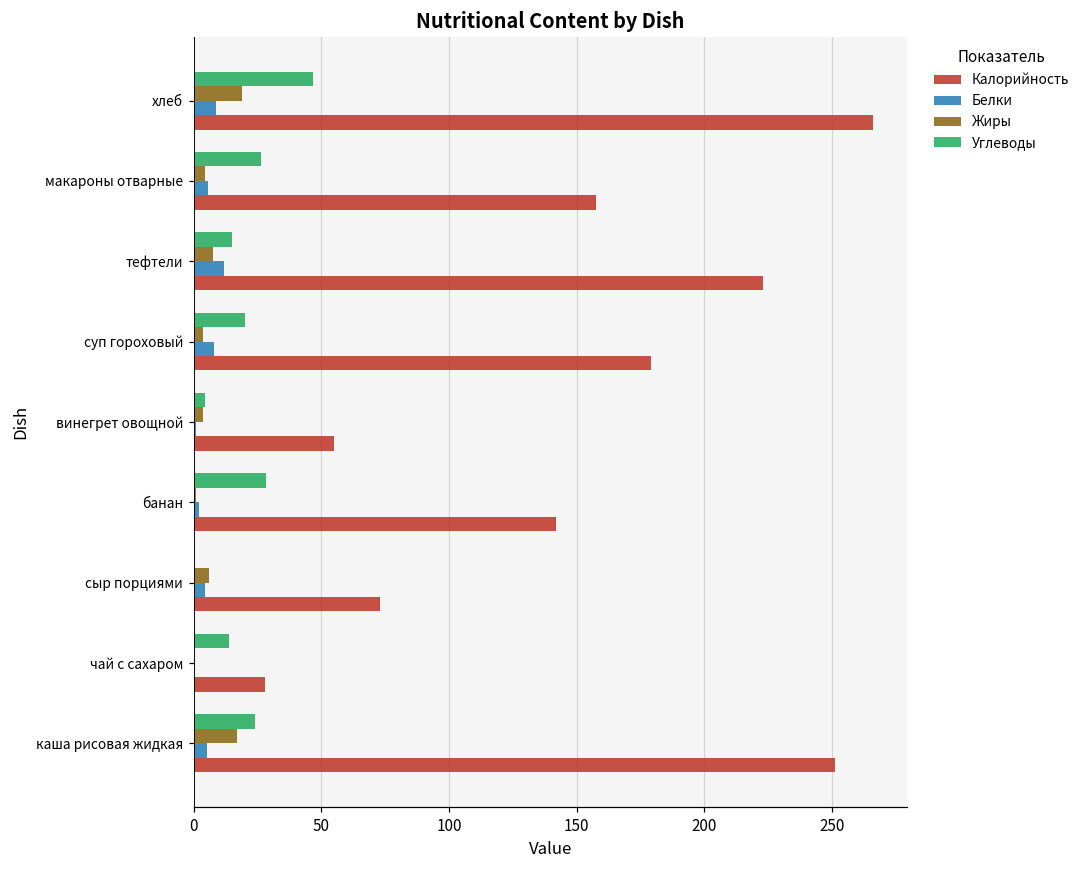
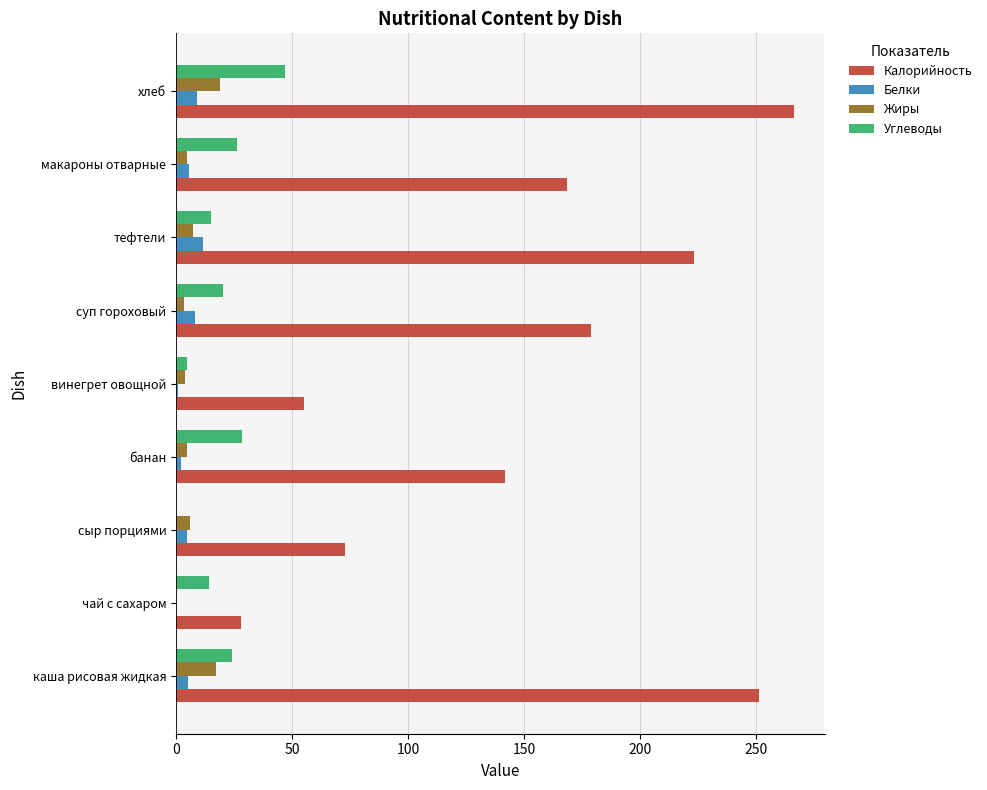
Калорийность, макароны отварные: 157 -> 168
Жиры, банан: 1 -> 5
